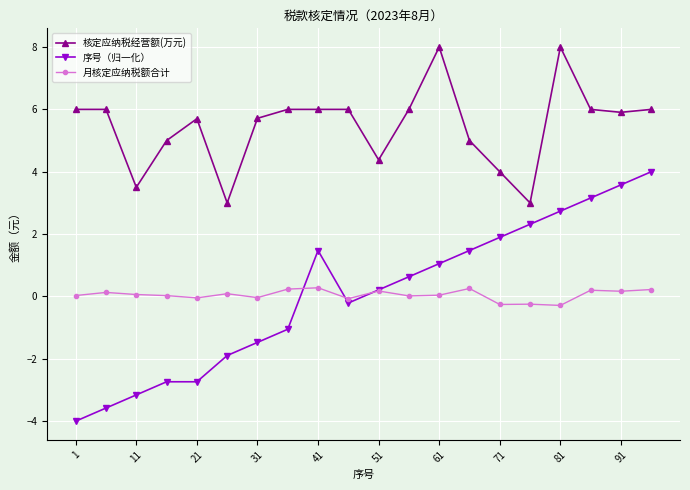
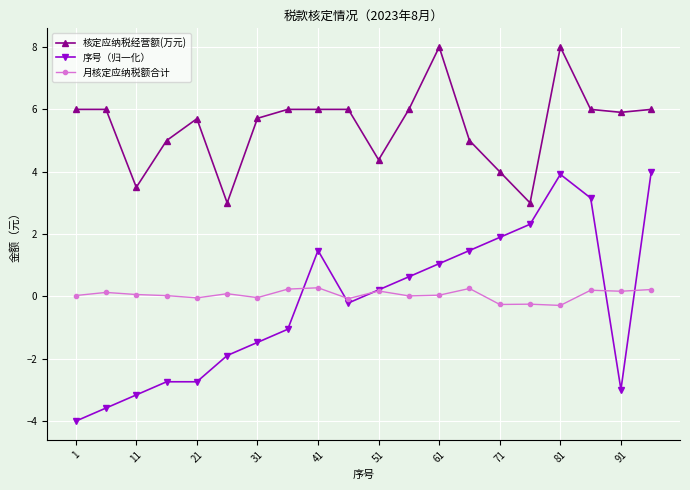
序号（归一化）, 81: 2.7 -> 3.9
序号（归一化）, 91: 3.6 -> -3.0
